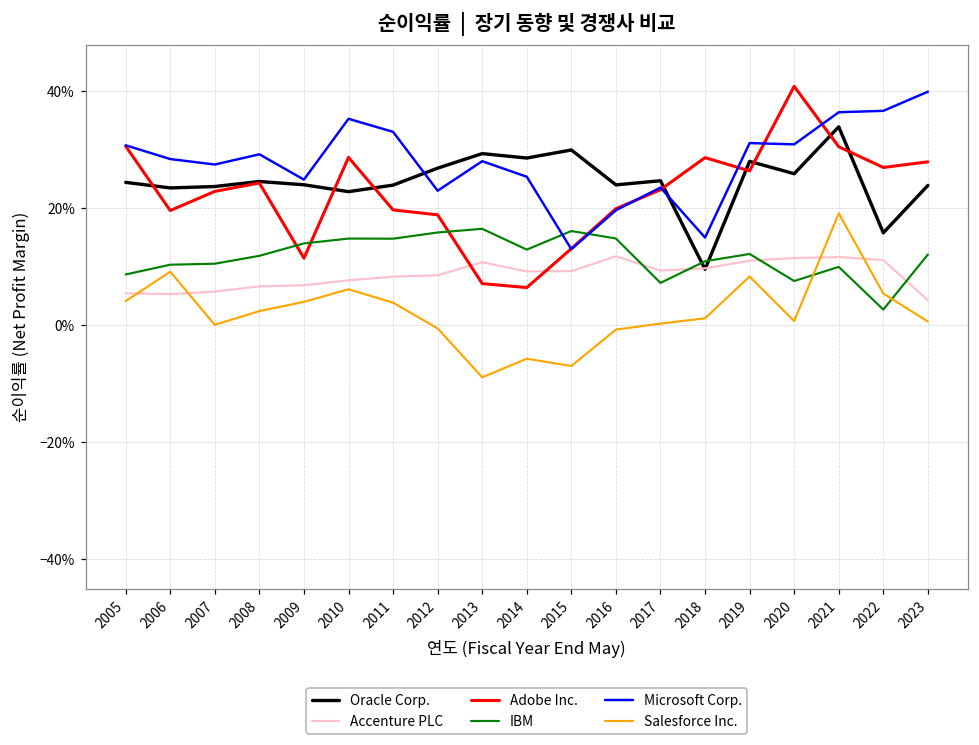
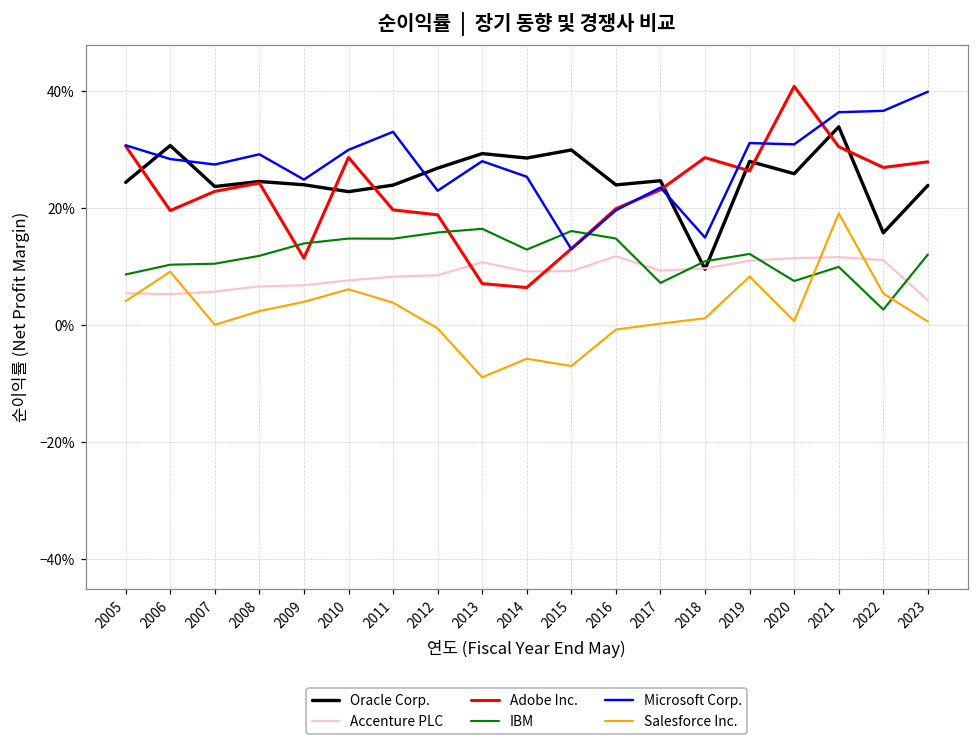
Oracle Corp., 2006: 24% -> 31%
Microsoft Corp., 2010: 35% -> 30%
